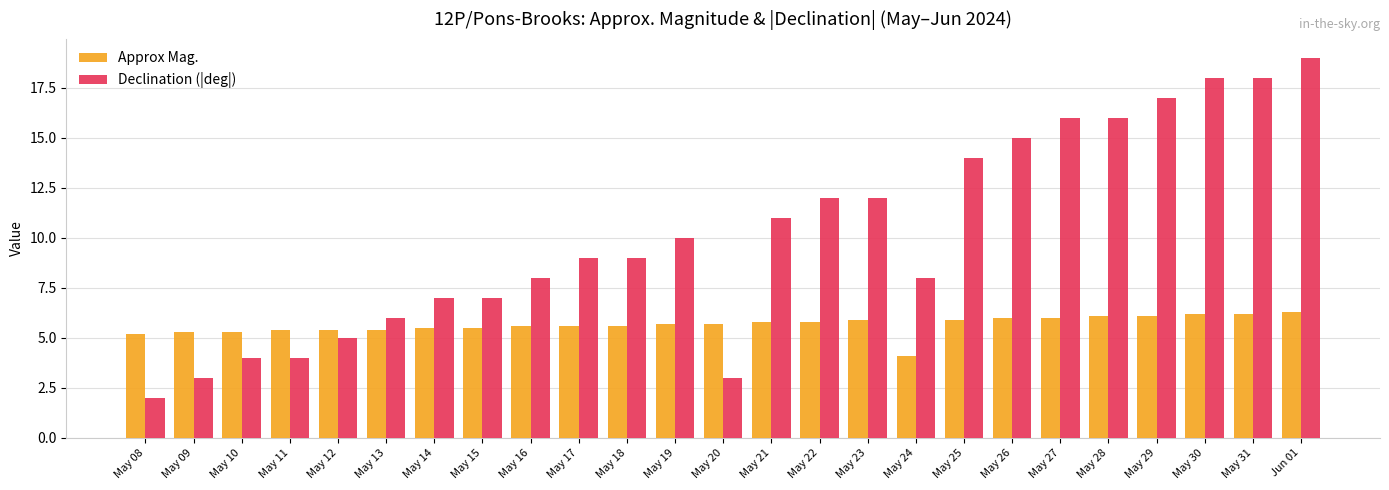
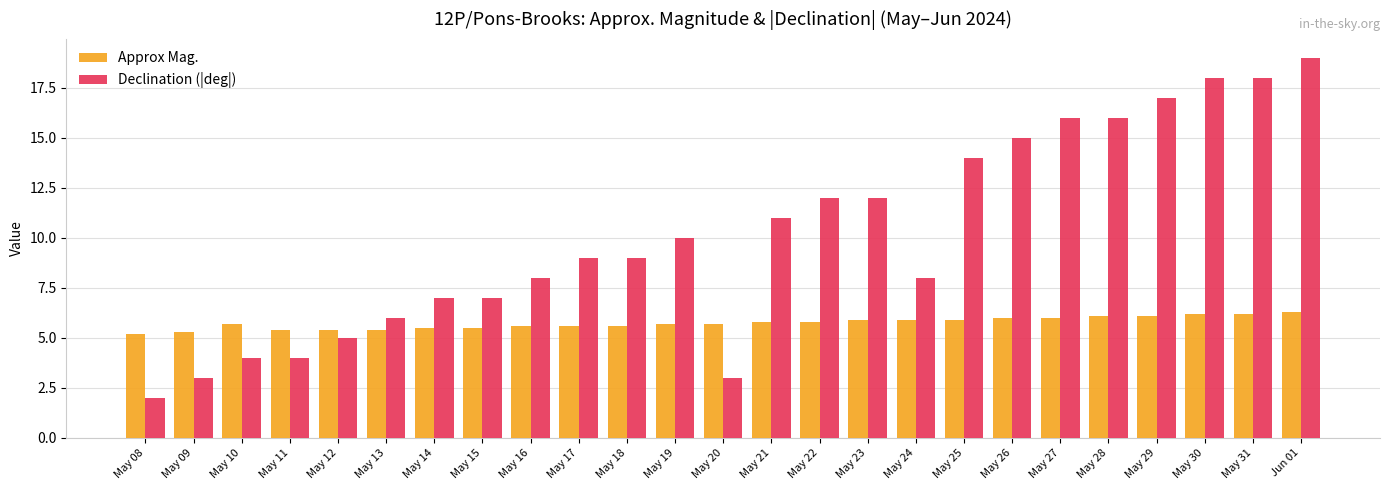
Approx Mag., May 10: 5.3 -> 5.7
Approx Mag., May 24: 4.1 -> 5.9
